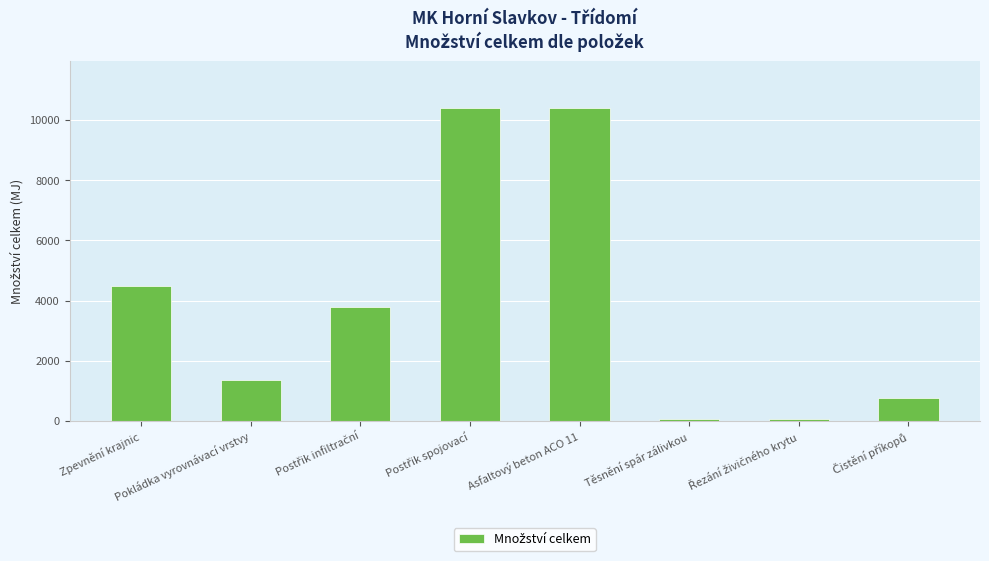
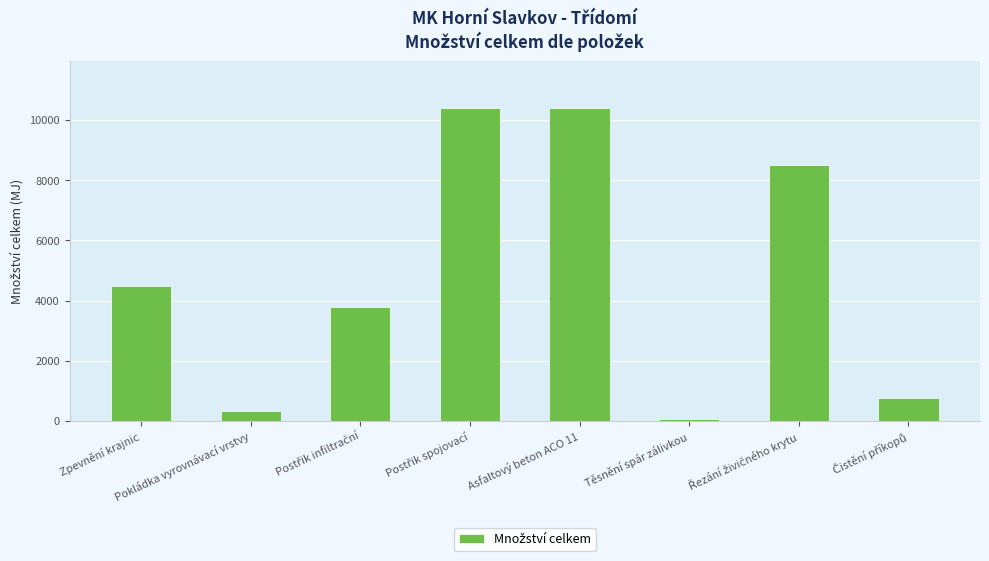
Pokládka vyrovnávací vrstvy: 1400 -> 300
Řezání živičného krytu: 100 -> 8500
